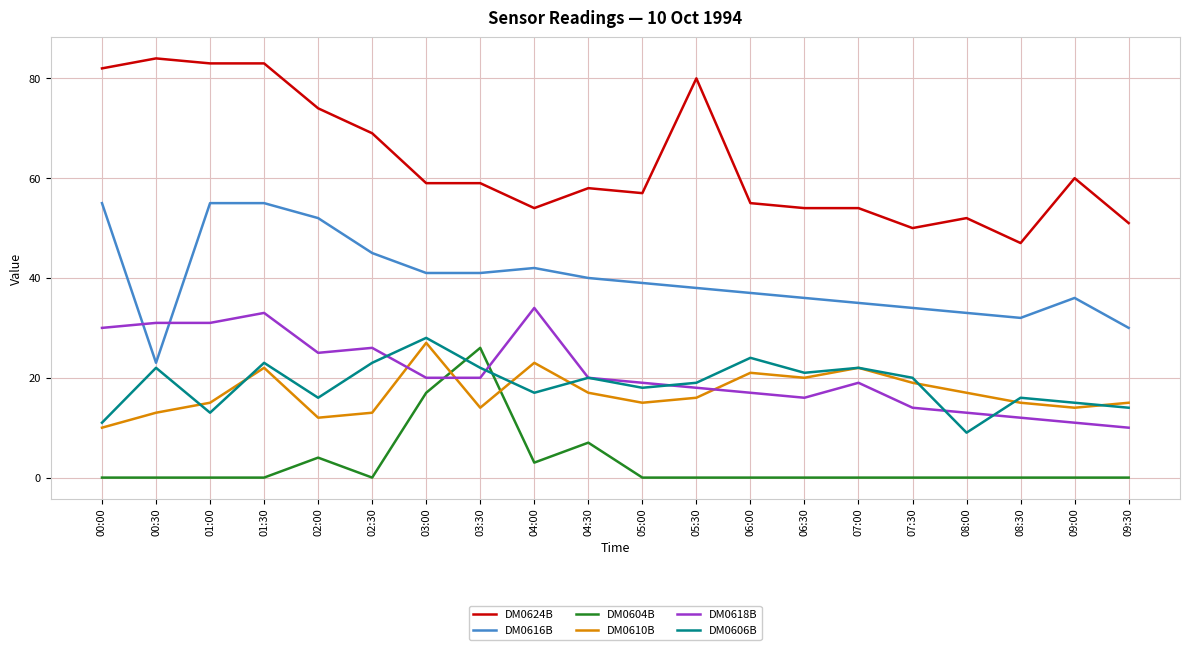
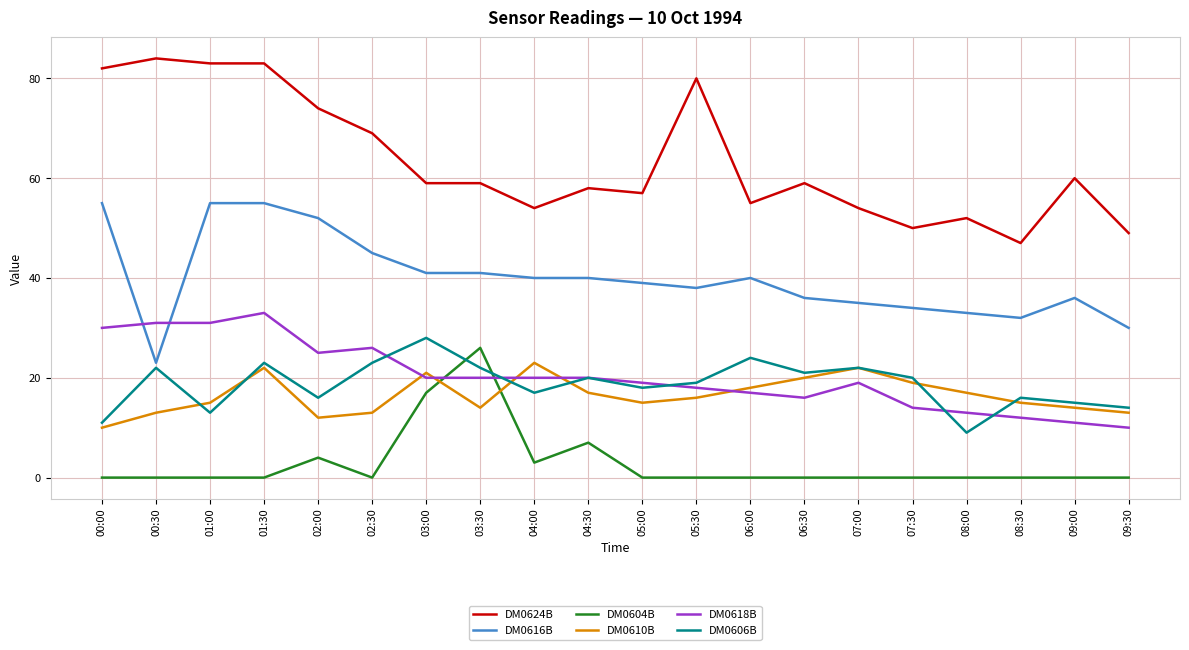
DM0610B, 03:00: 27 -> 21
DM0616B, 04:00: 42 -> 40
DM0618B, 04:00: 34 -> 20
DM0616B, 06:00: 37 -> 40
DM0610B, 06:00: 21 -> 18
DM0624B, 06:30: 54 -> 59
DM0624B, 09:30: 51 -> 49
DM0610B, 09:30: 15 -> 13
